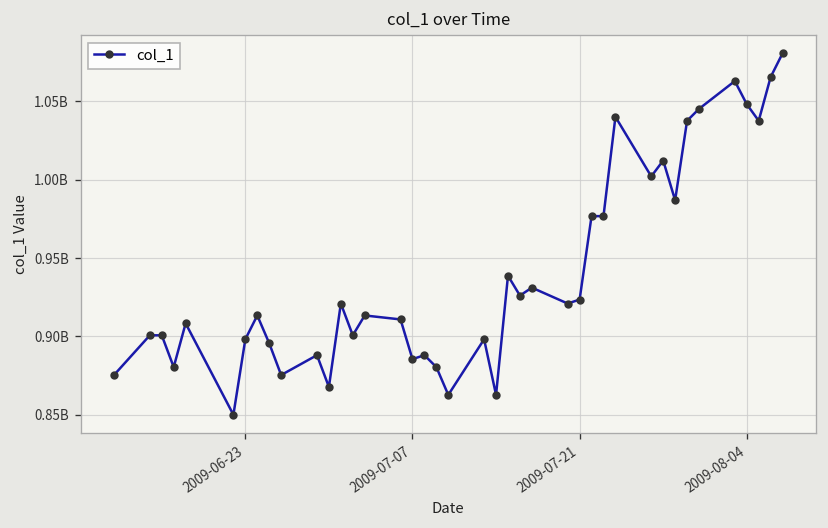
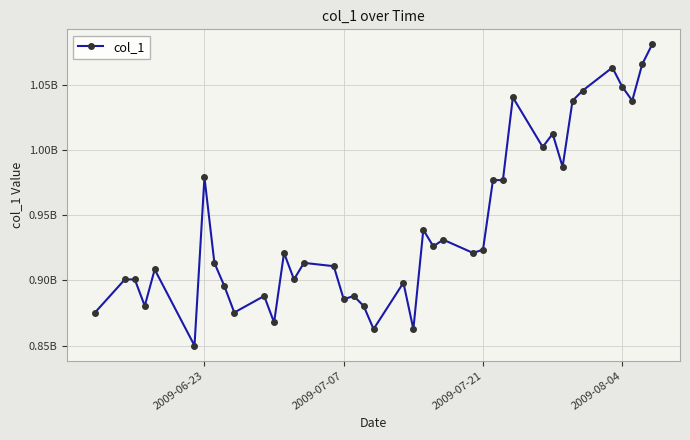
2009-06-23: 898000000 -> 979000000
